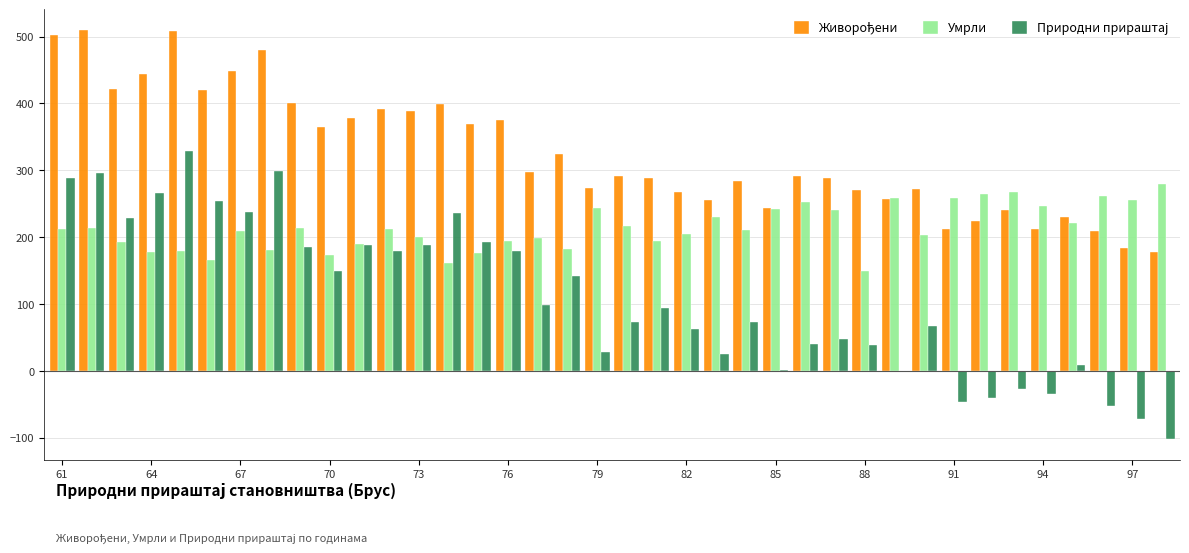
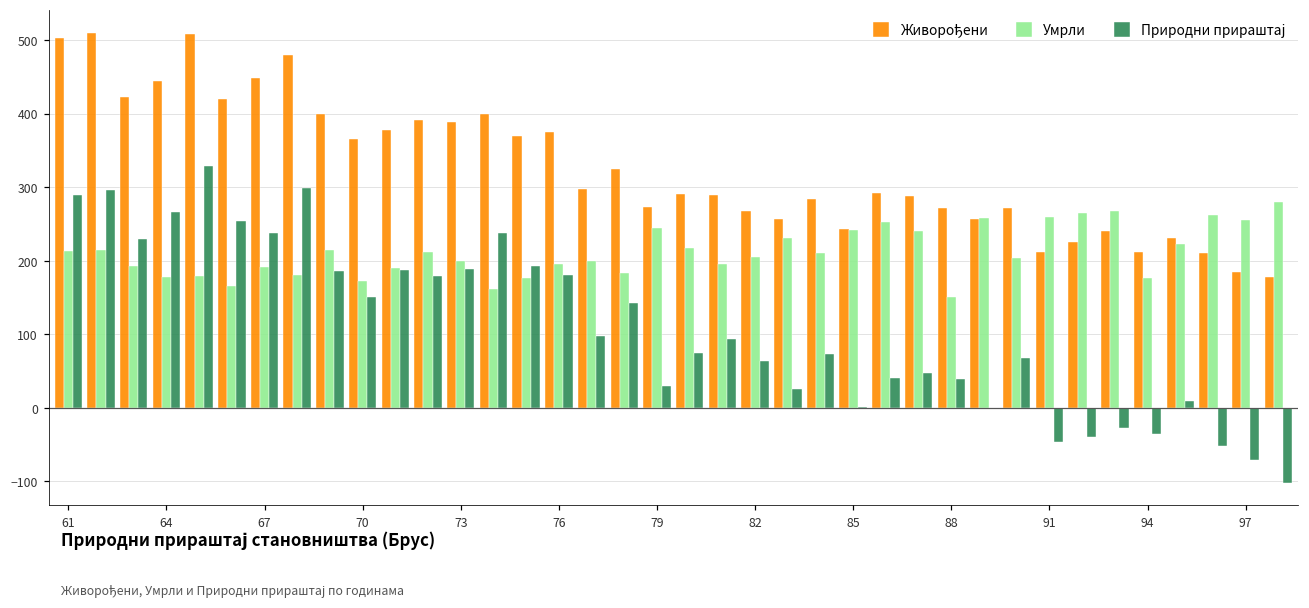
Умрли, 67: 210 -> 190
Умрли, 94: 250 -> 180
